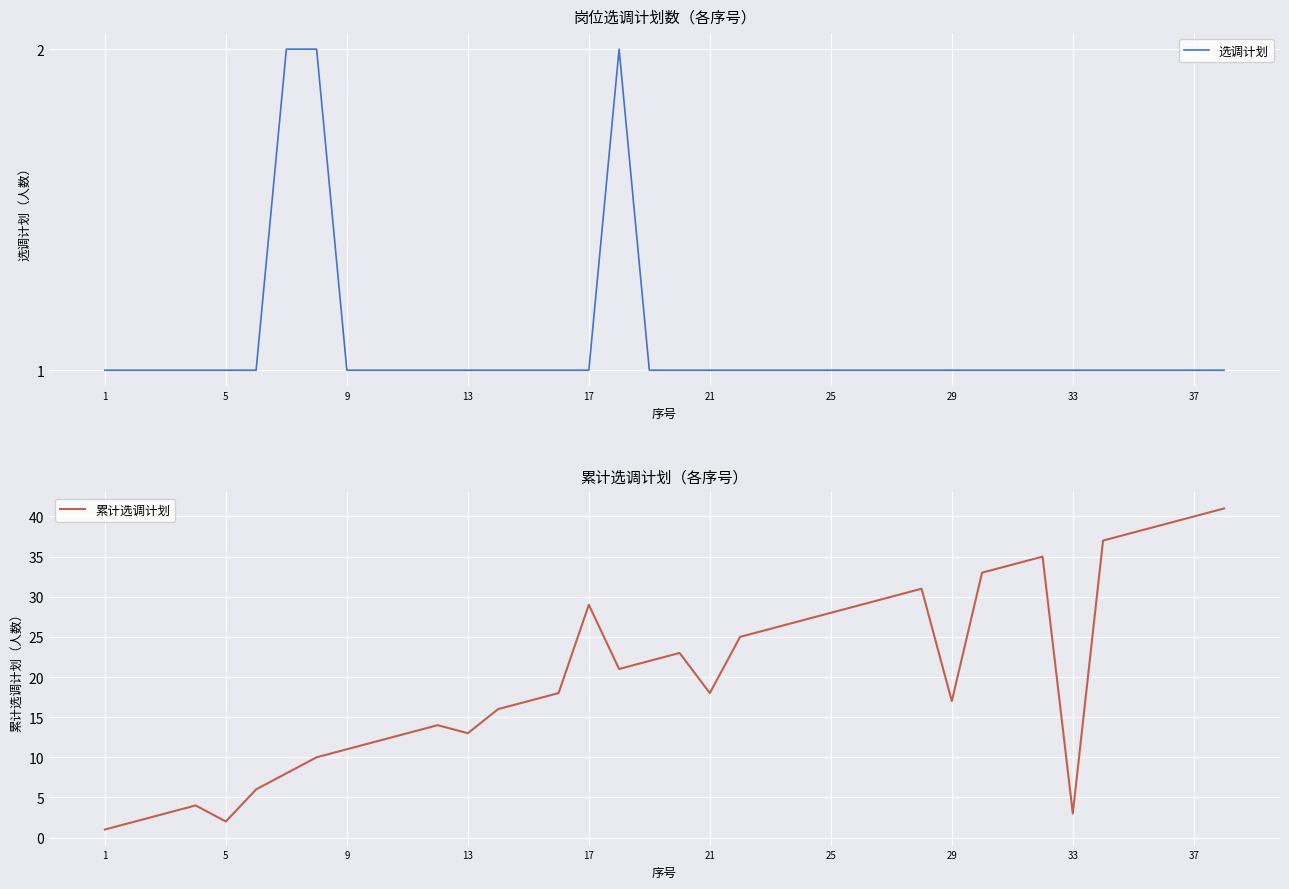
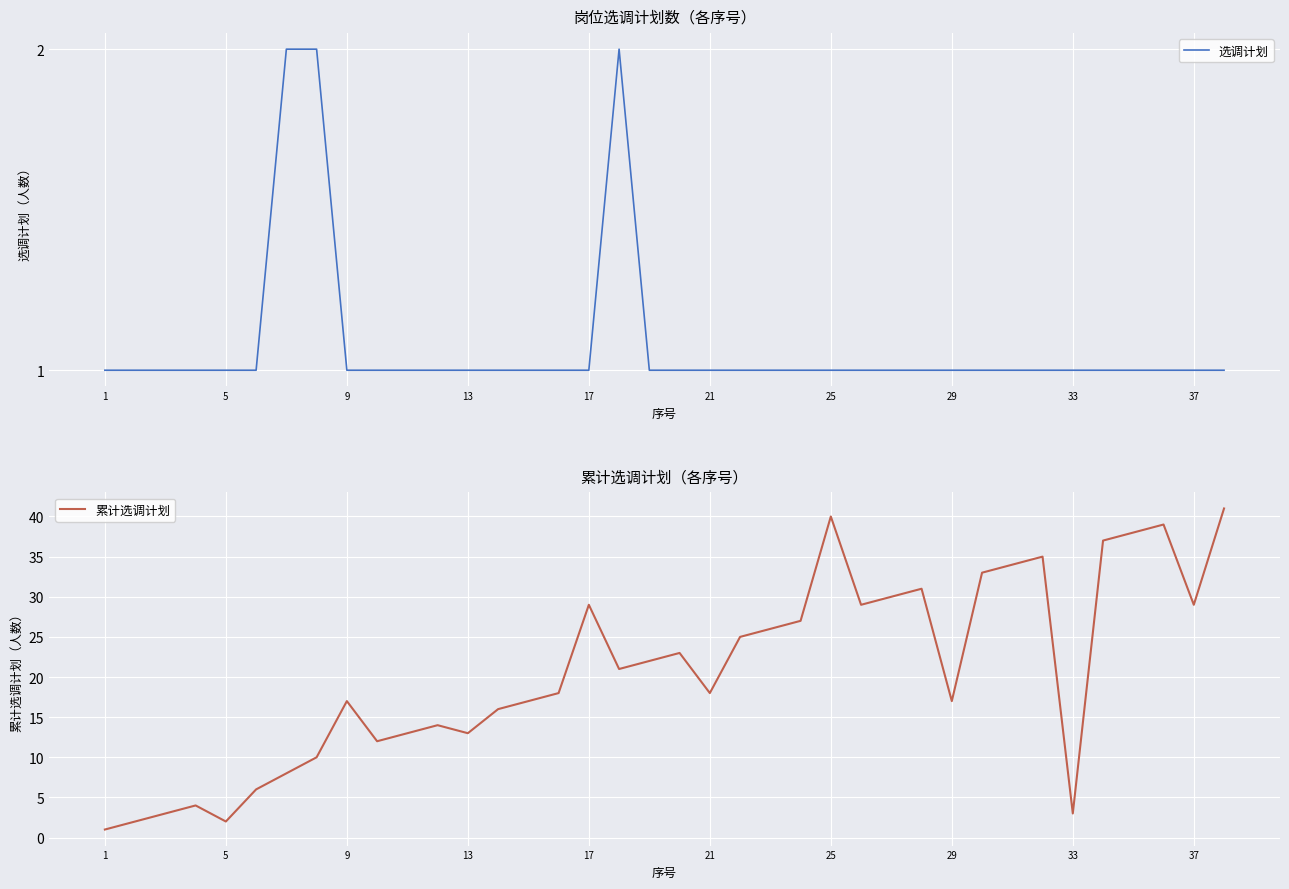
累计选调计划（各序号）, 9: 11 -> 17
累计选调计划（各序号）, 25: 28 -> 40
累计选调计划（各序号）, 37: 40 -> 29
